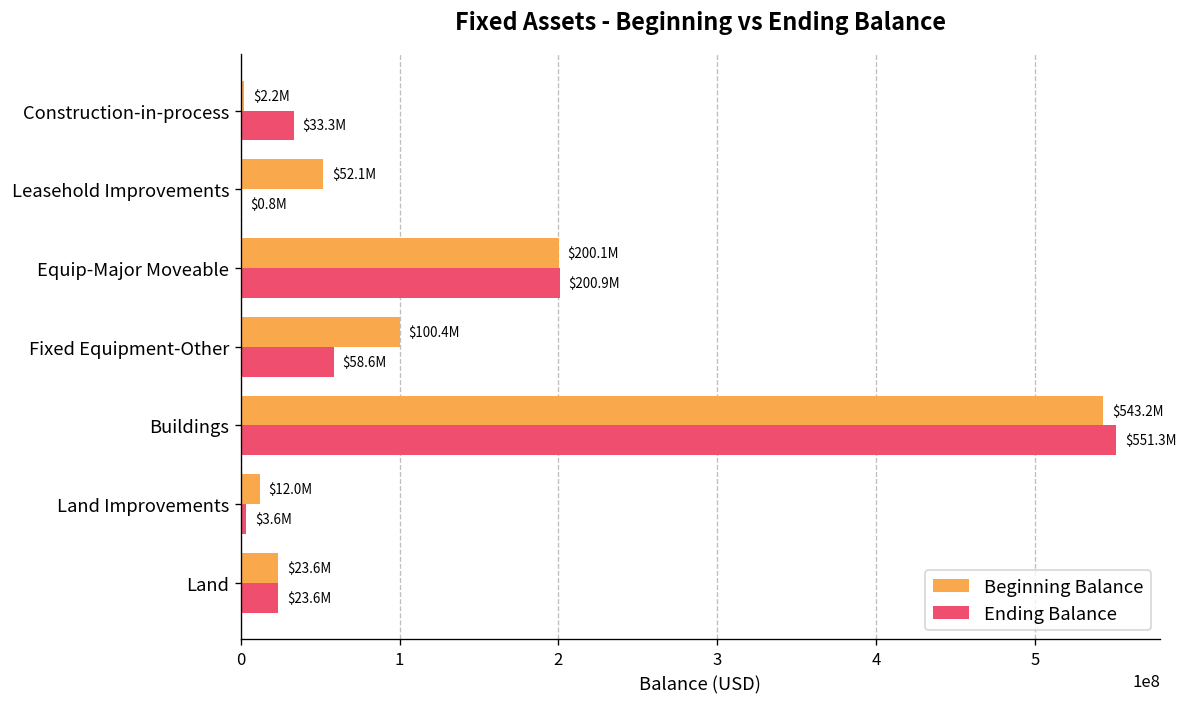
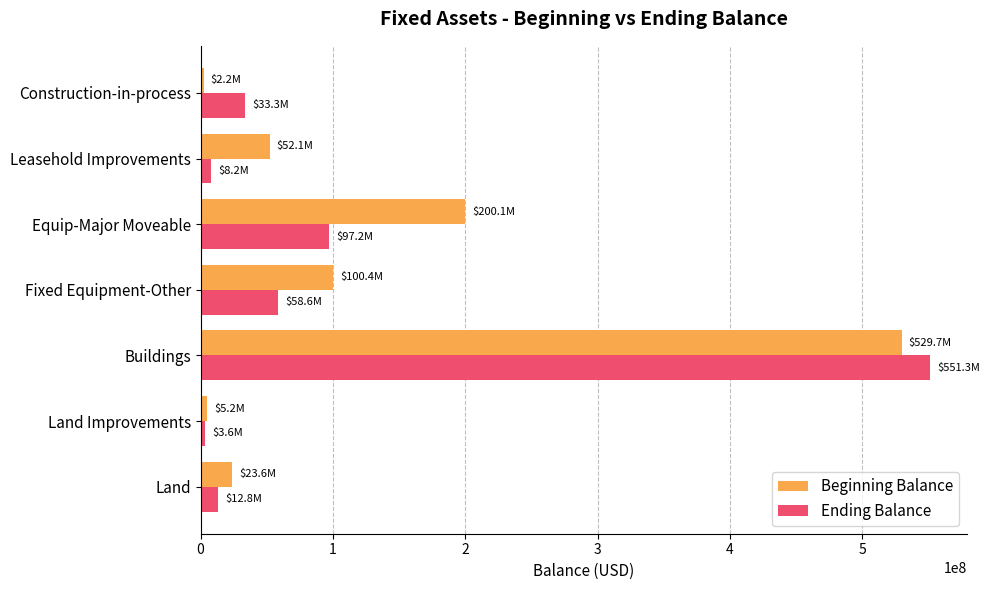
Ending Balance, Leasehold Improvements: $0.8M -> $8.2M
Ending Balance, Equip-Major Moveable: $200.9M -> $97.2M
Beginning Balance, Buildings: $543.2M -> $529.7M
Beginning Balance, Land Improvements: $12.0M -> $5.2M
Ending Balance, Land: $23.6M -> $12.8M
